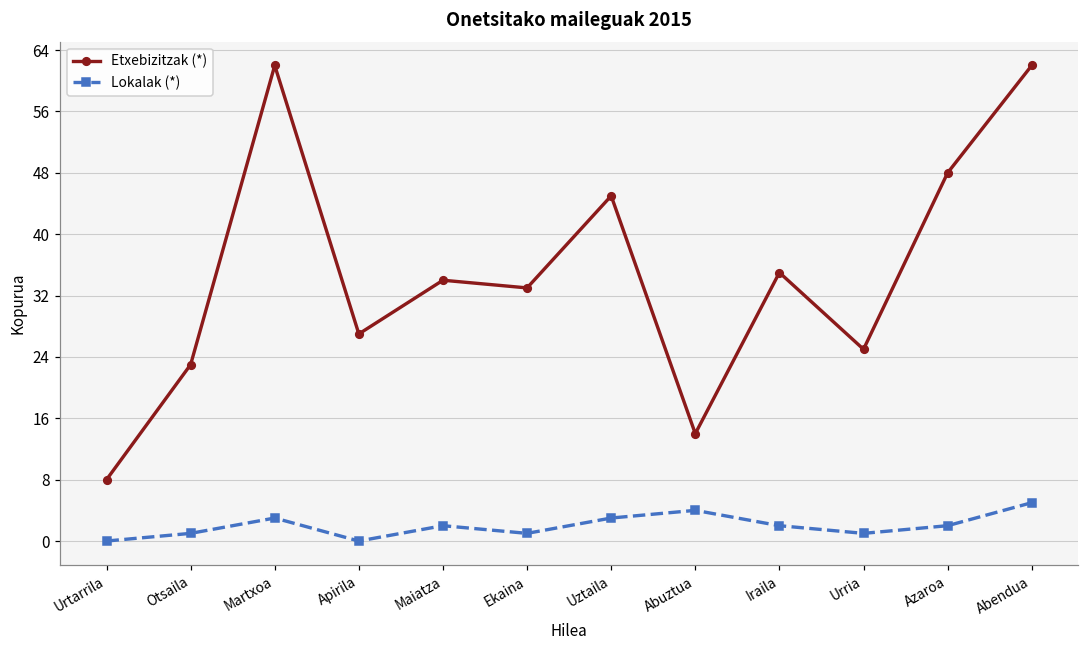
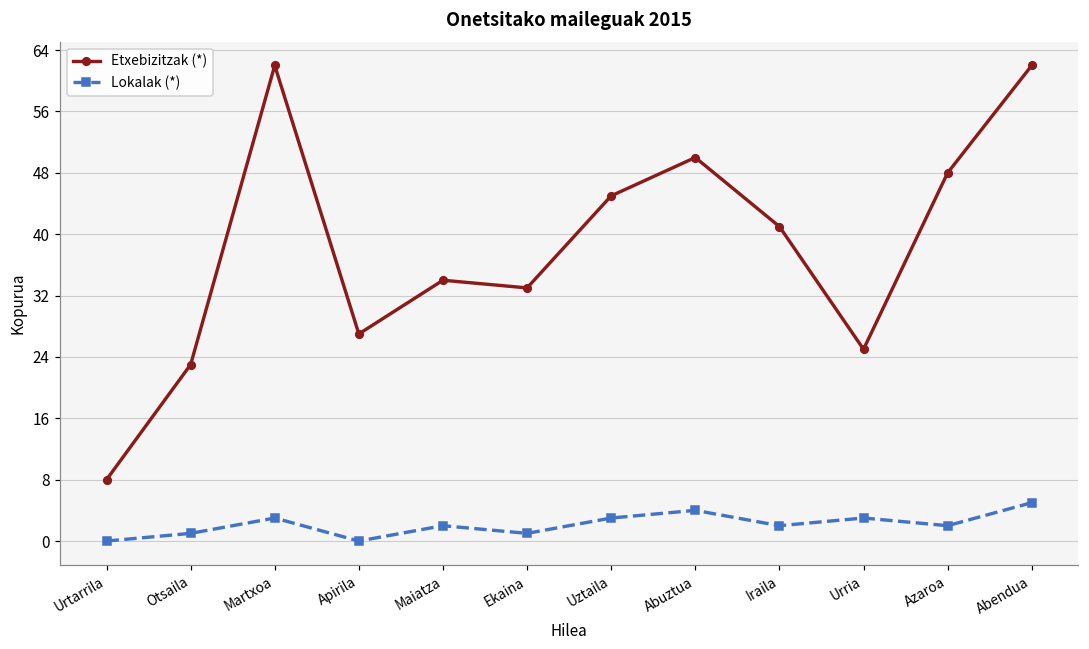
Etxebizitzak (*), Abuztua: 14 -> 50
Etxebizitzak (*), Iraila: 35 -> 41
Lokalak (*), Urria: 1 -> 3
